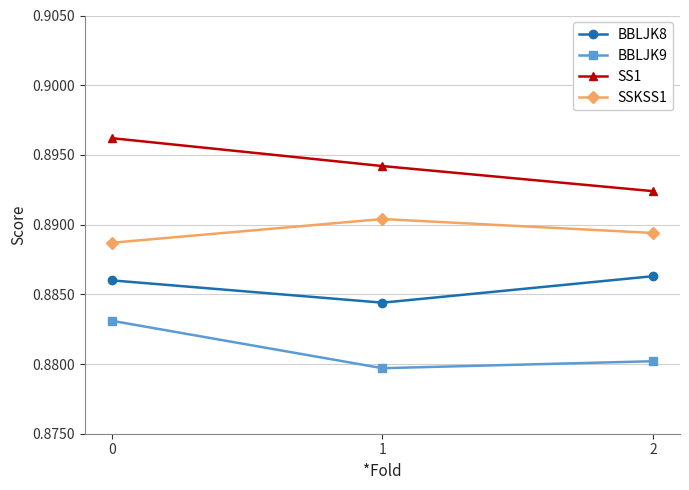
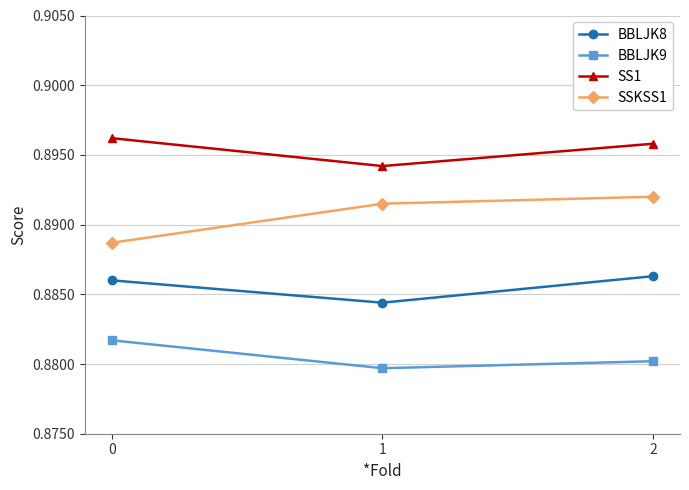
BBLJK9, 0: 0.8831 -> 0.8817
SSKSS1, 1: 0.8904 -> 0.8915
SS1, 2: 0.8924 -> 0.8958
SSKSS1, 2: 0.8894 -> 0.8920
